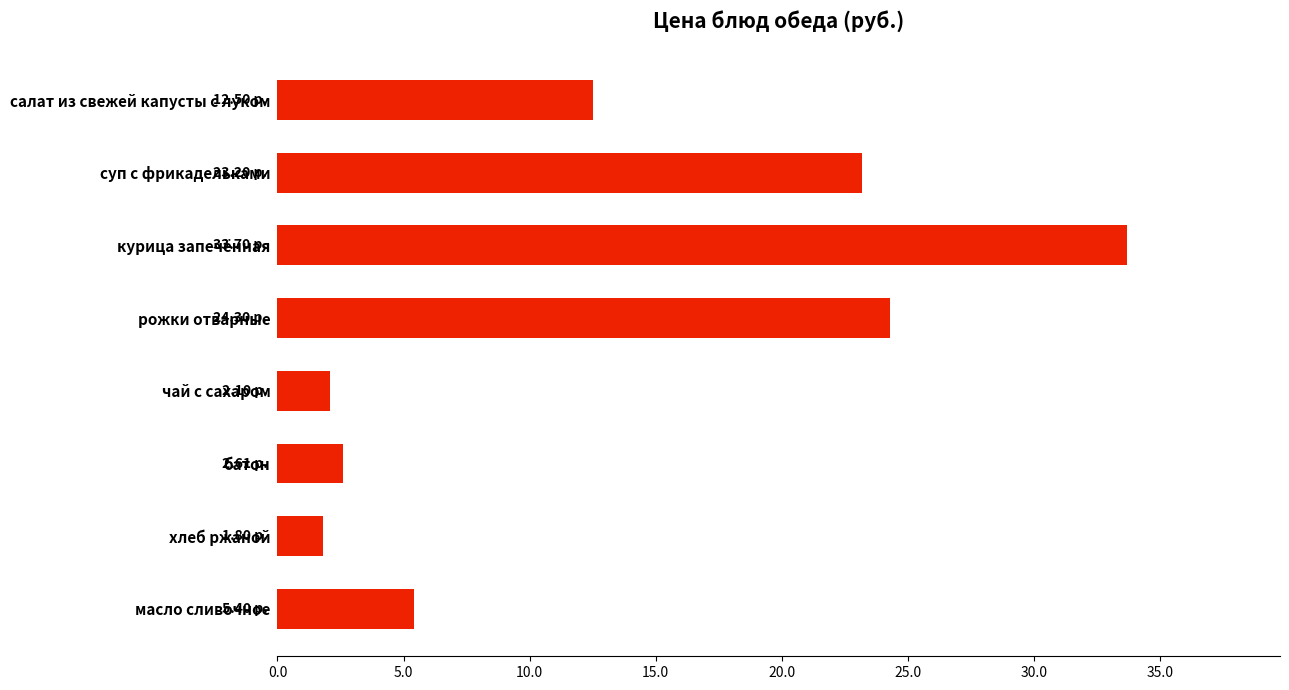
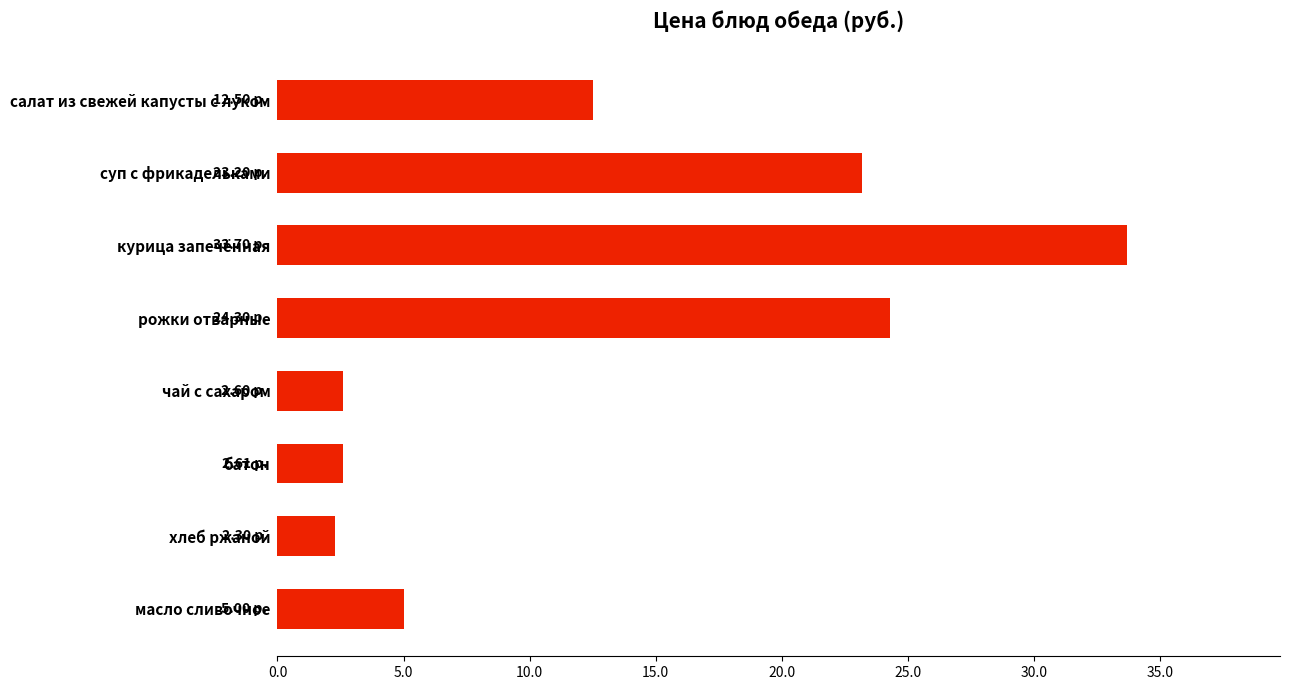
чай с сахаром: 2.10 -> 2.60
хлеб ржаной: 1.80 -> 2.30
масло сливочное: 5.40 -> 5.00
